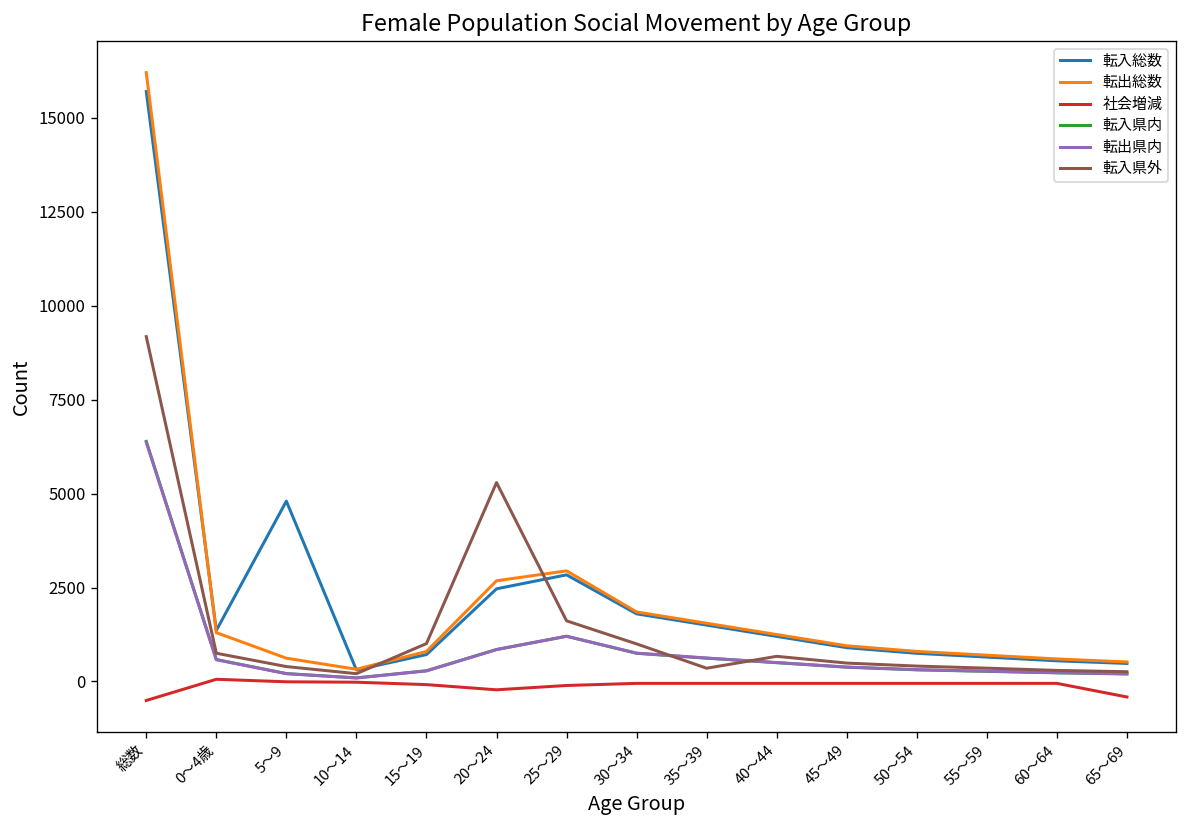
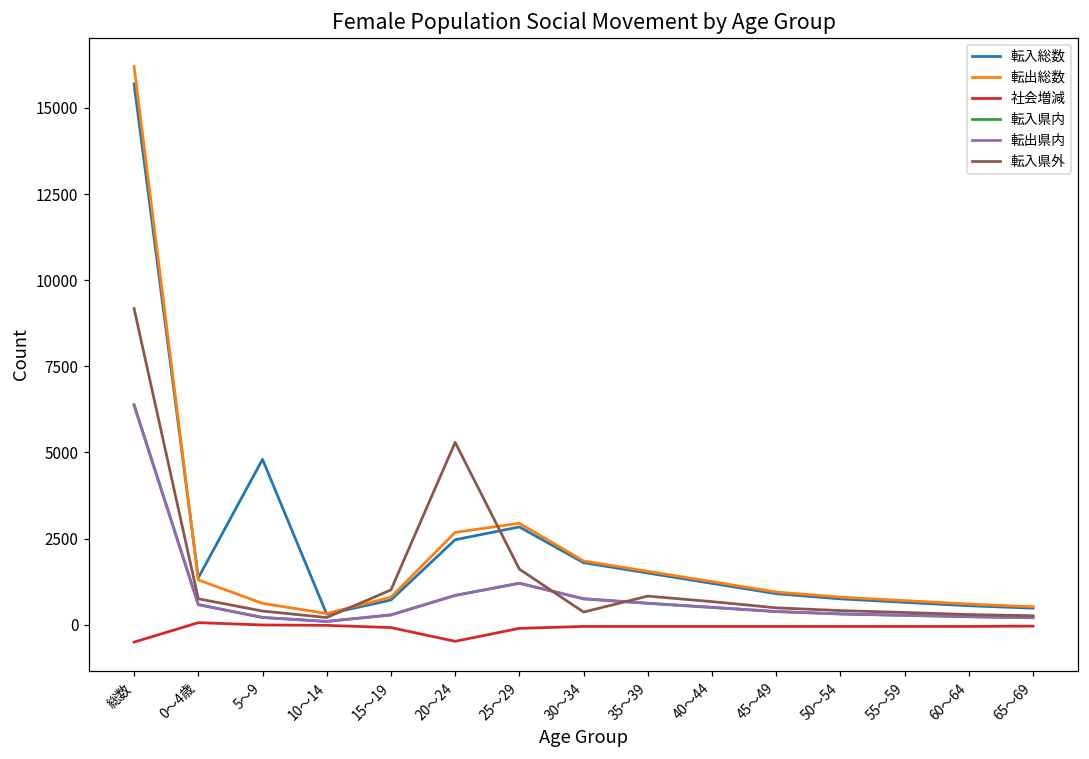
社会増減, 20～24: -200 -> -500
転入県外, 30～34: 1000 -> 400
転入県外, 35～39: 400 -> 800
社会増減, 65～69: -400 -> 0
